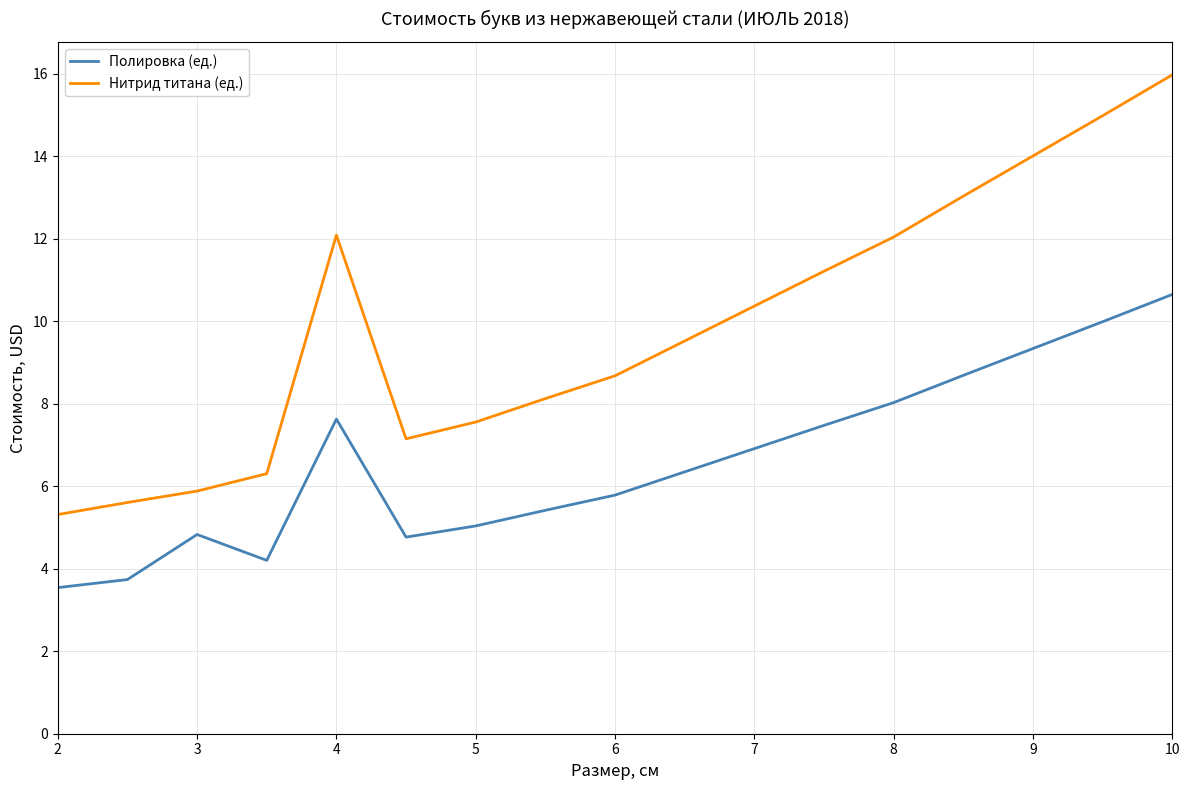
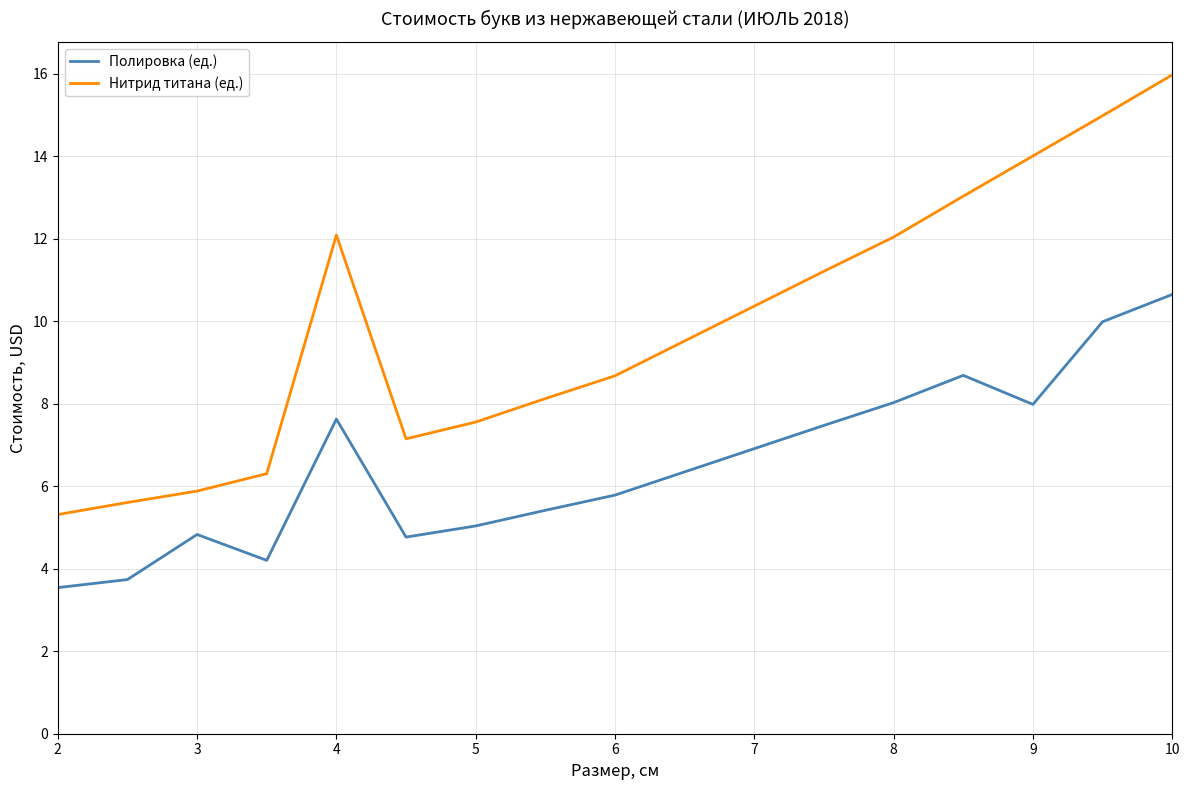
Полировка (ед.), 9: 9.3 -> 8.0
